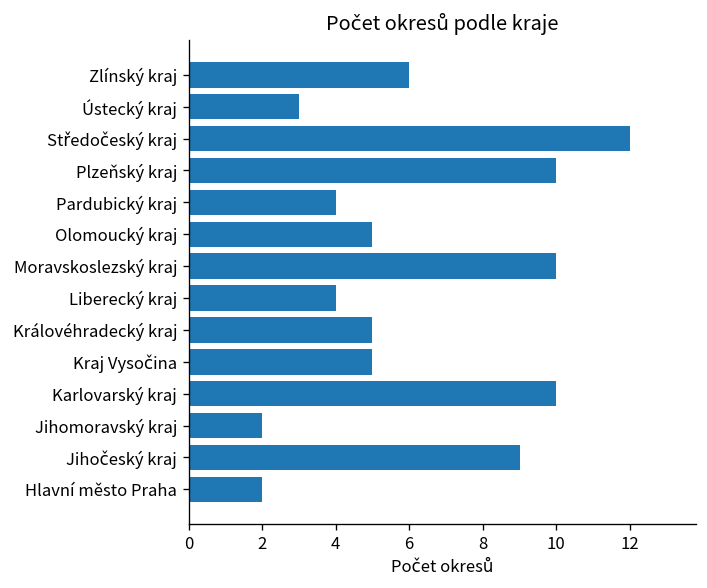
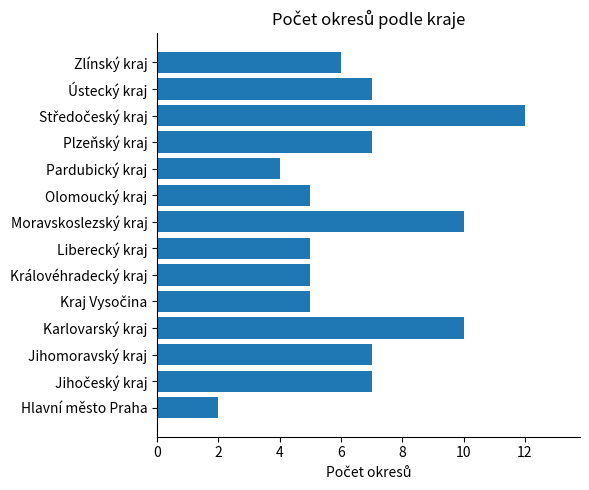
Ústecký kraj: 3 -> 7
Plzeňský kraj: 10 -> 7
Liberecký kraj: 4 -> 5
Jihomoravský kraj: 2 -> 7
Jihočeský kraj: 9 -> 7
